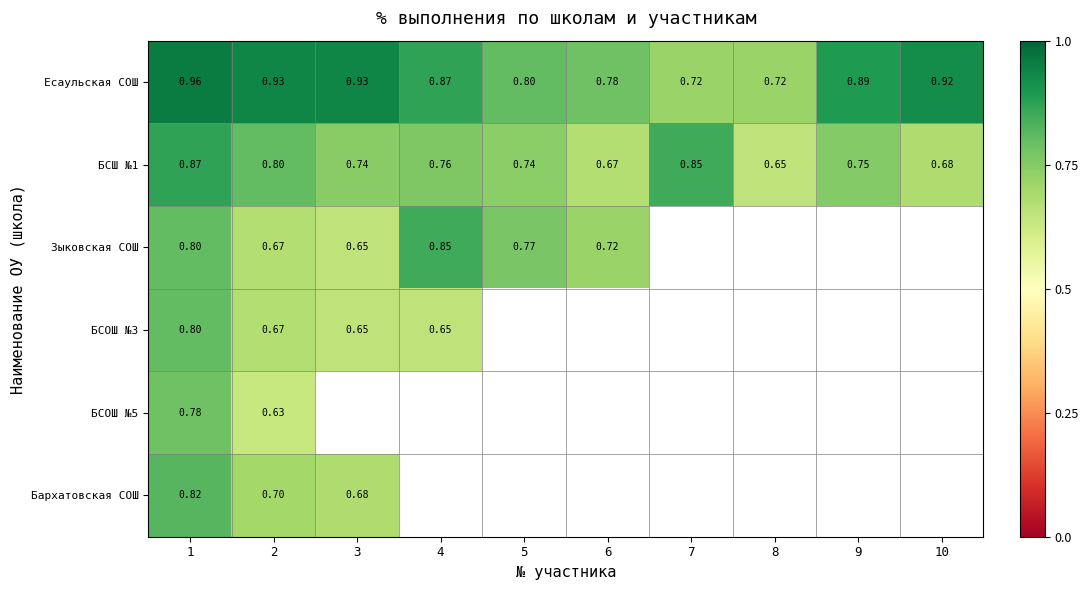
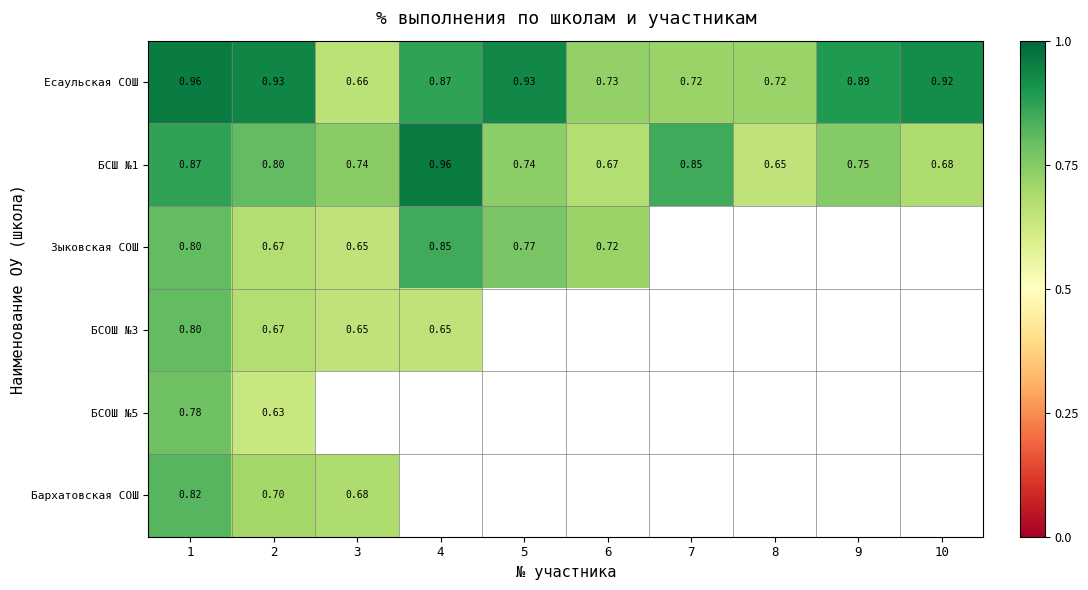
Есаульская СОШ, 3: 0.93 -> 0.66
Есаульская СОШ, 5: 0.80 -> 0.93
Есаульская СОШ, 6: 0.78 -> 0.73
БСШ №1, 4: 0.76 -> 0.96
